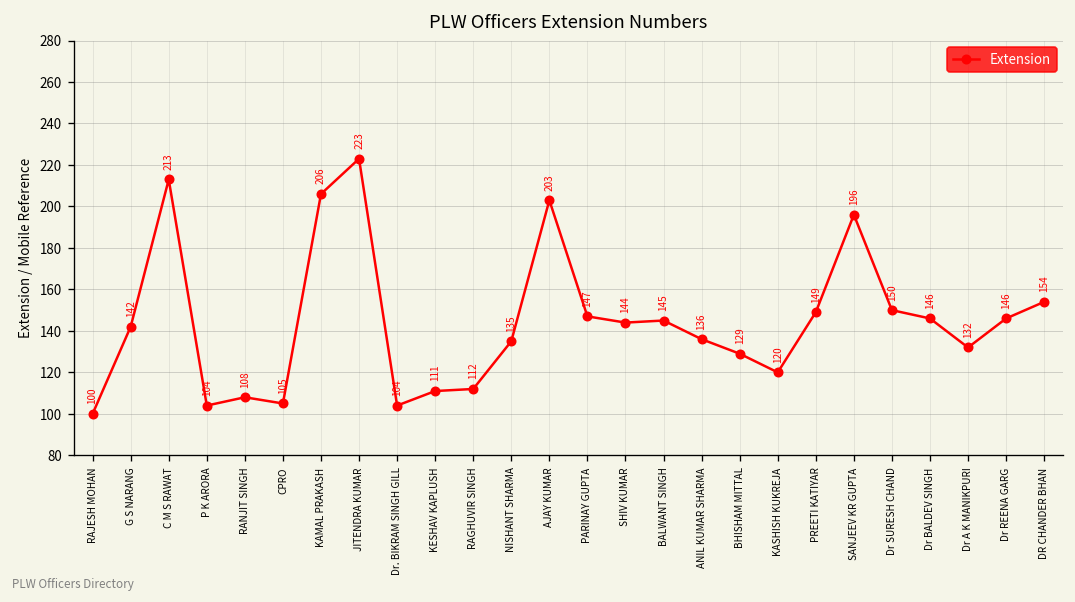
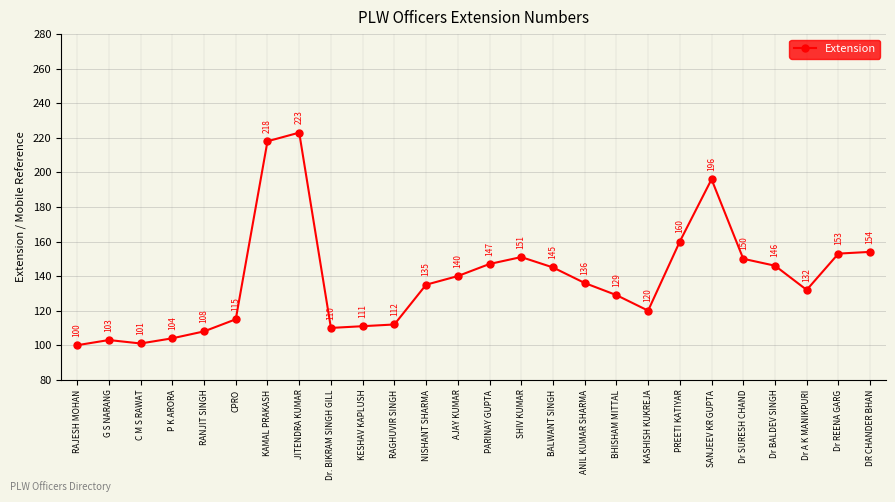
G S NARANG: 142 -> 103
C M S RAWAT: 213 -> 101
CPRO: 105 -> 115
KAMAL PRAKASH: 206 -> 218
Dr. BIKRAM SINGH GILL: 104 -> 110
AJAY KUMAR: 203 -> 140
SHIV KUMAR: 144 -> 151
PREETI KATIYAR: 149 -> 160
Dr REENA GARG: 146 -> 153
